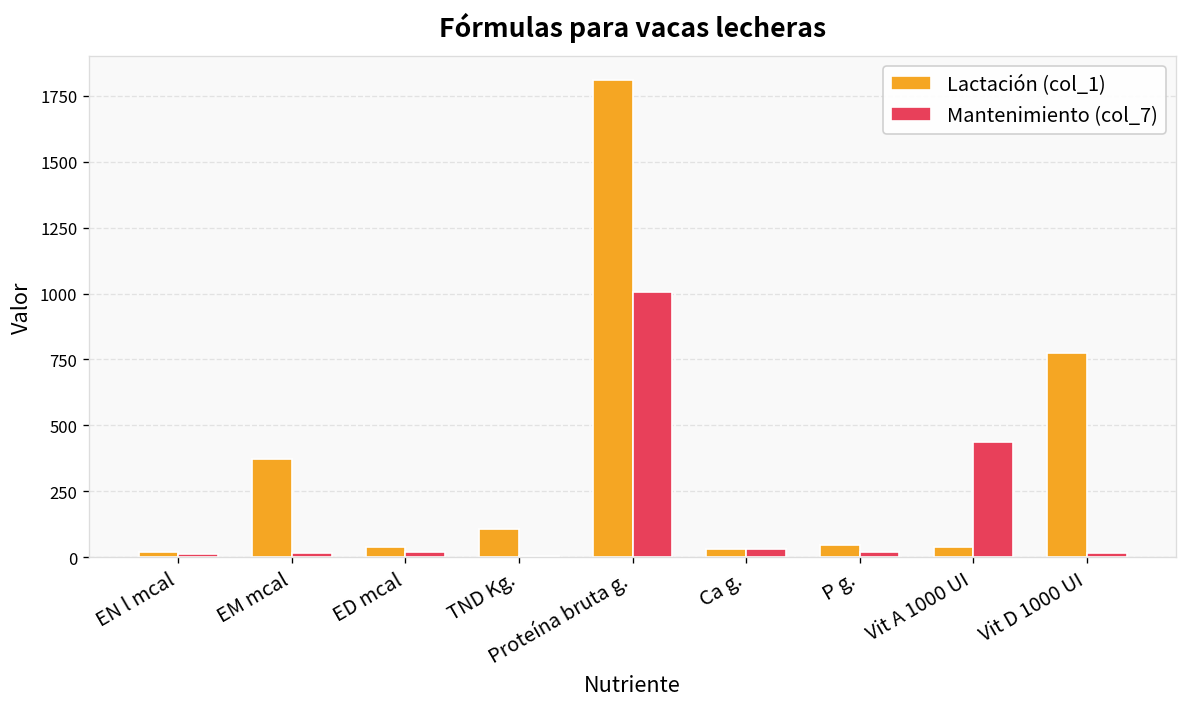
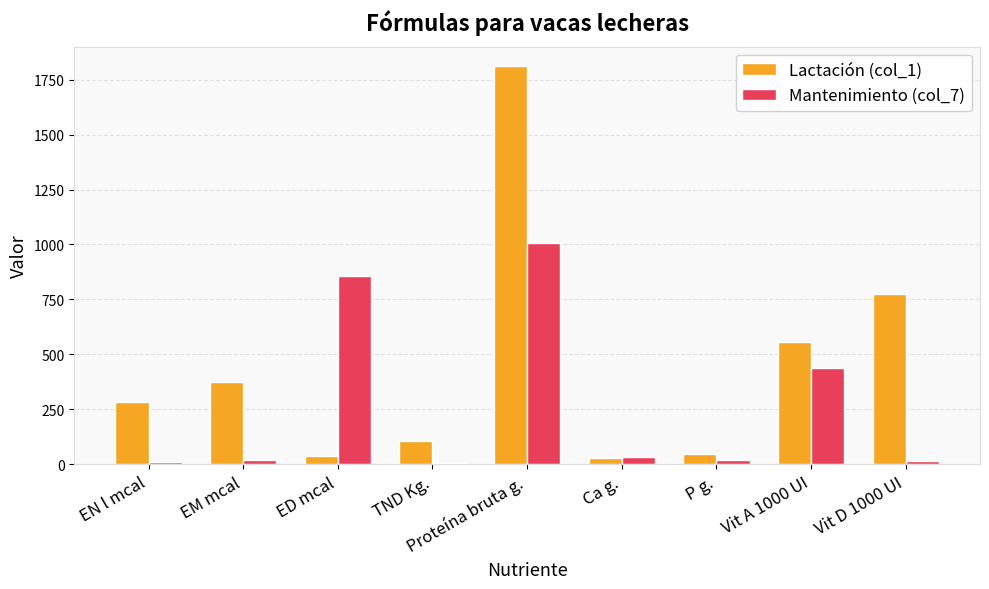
Lactación (col_1), EN l mcal: 20 -> 280
Mantenimiento (col_7), ED mcal: 20 -> 860
Lactación (col_1), Vit A 1000 UI: 40 -> 560
